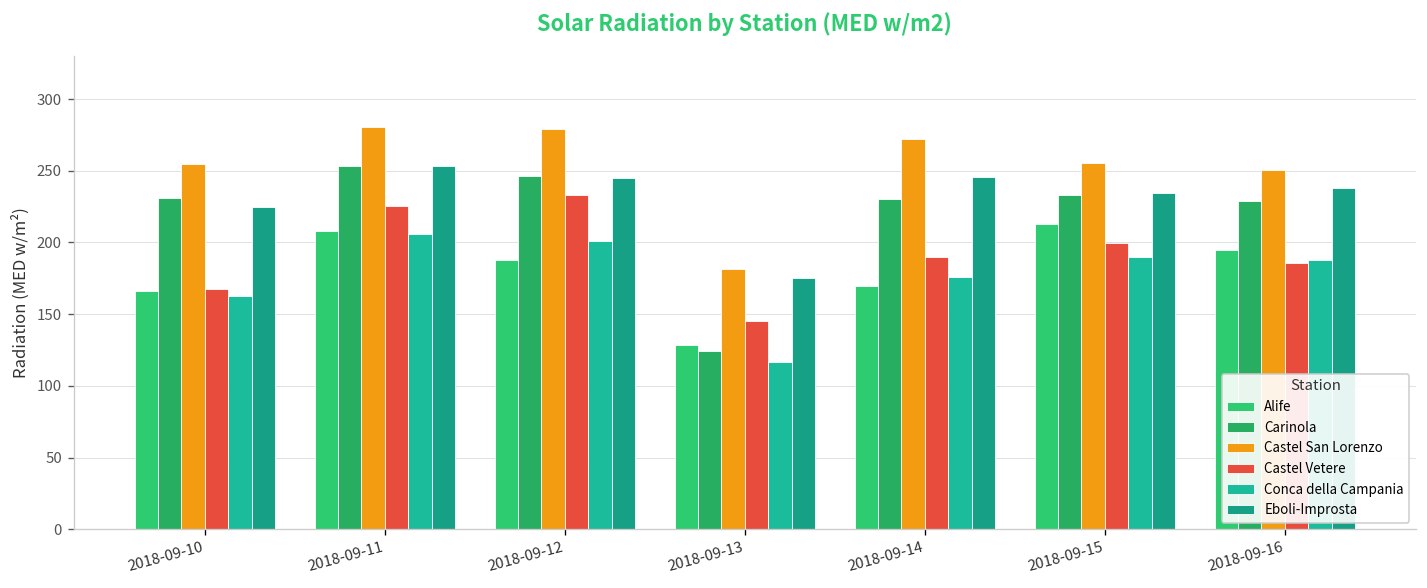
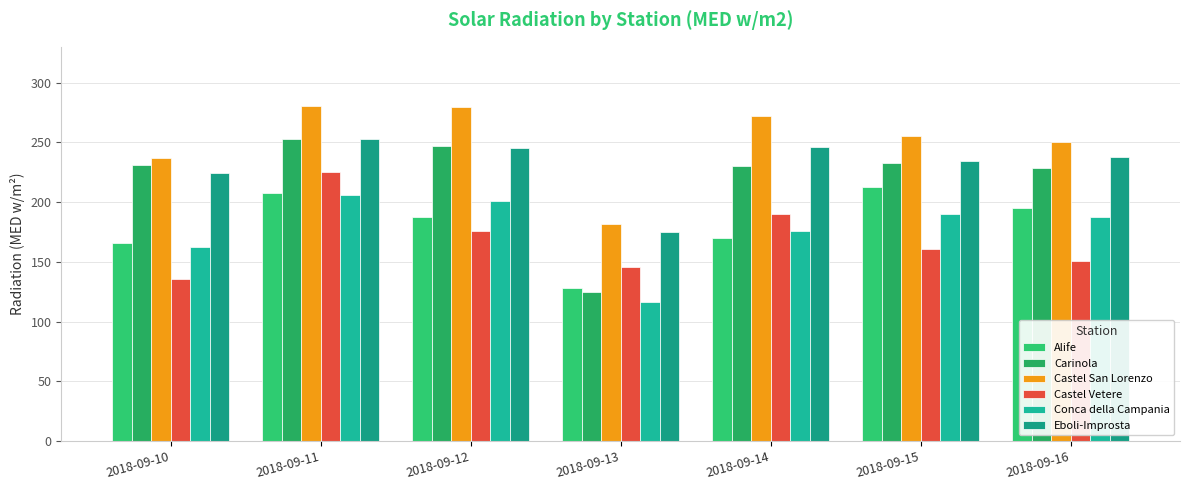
Castel San Lorenzo, 2018-09-10: 255 -> 237
Castel Vetere, 2018-09-10: 167 -> 136
Castel Vetere, 2018-09-12: 233 -> 176
Castel Vetere, 2018-09-15: 200 -> 161
Castel Vetere, 2018-09-16: 186 -> 151
